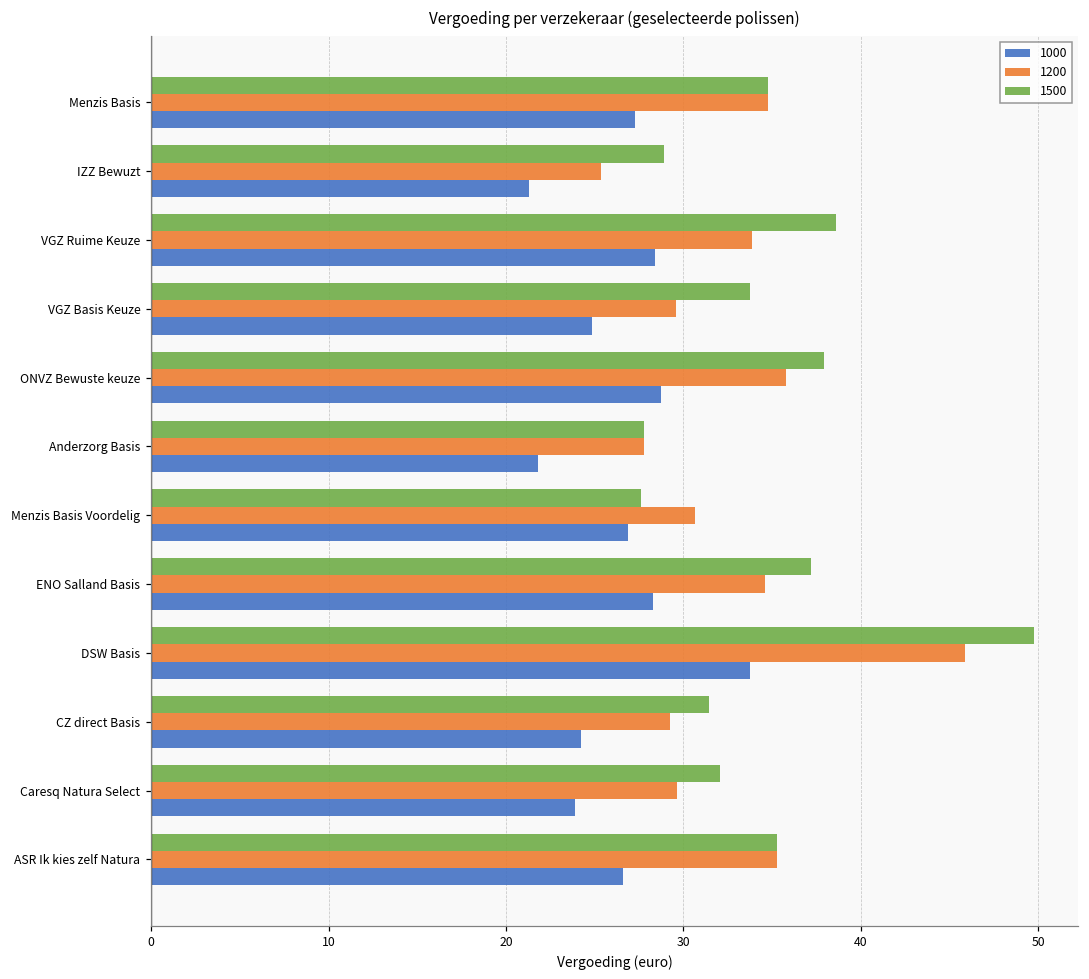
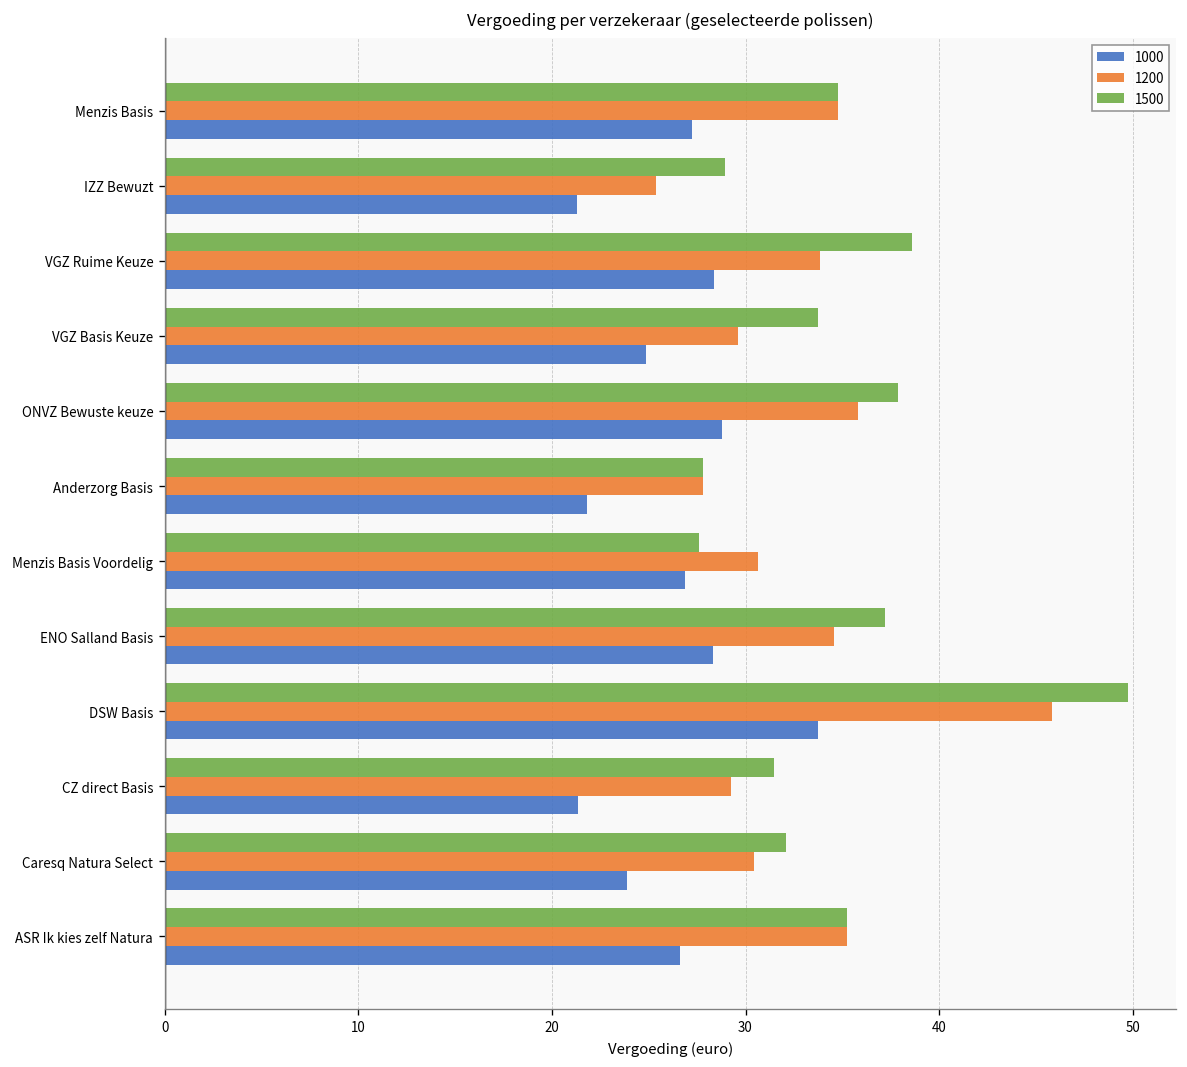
1000, CZ direct Basis: 24.3 -> 21.3
1200, Caresq Natura Select: 29.7 -> 30.5
